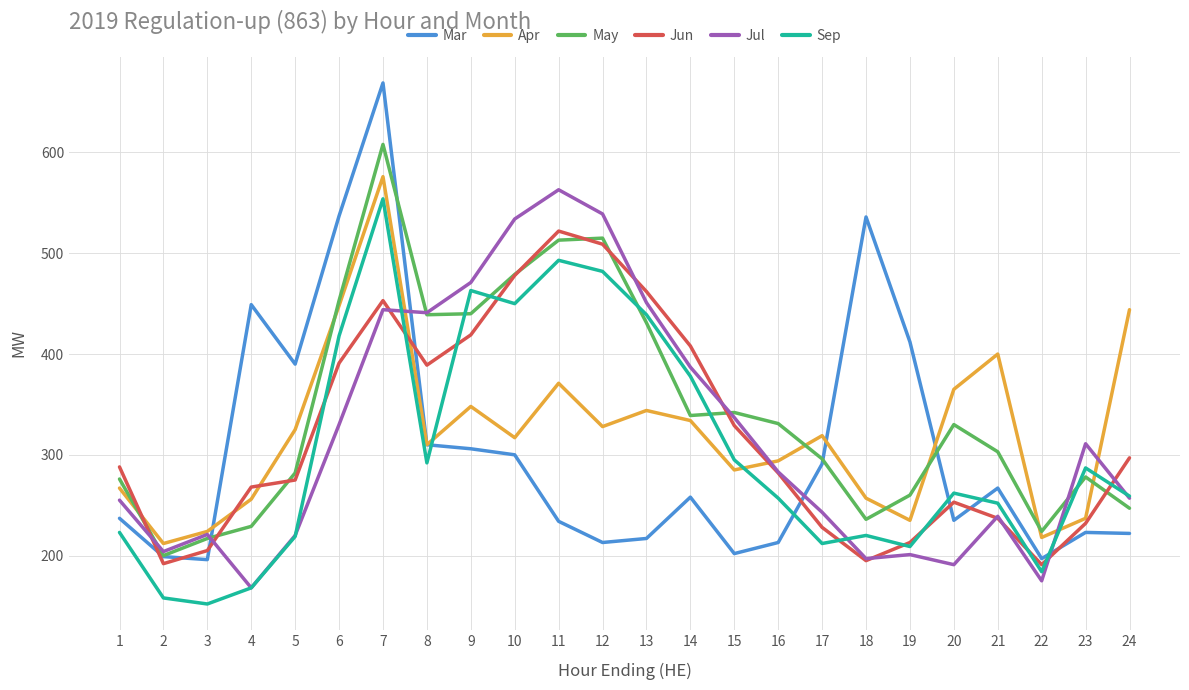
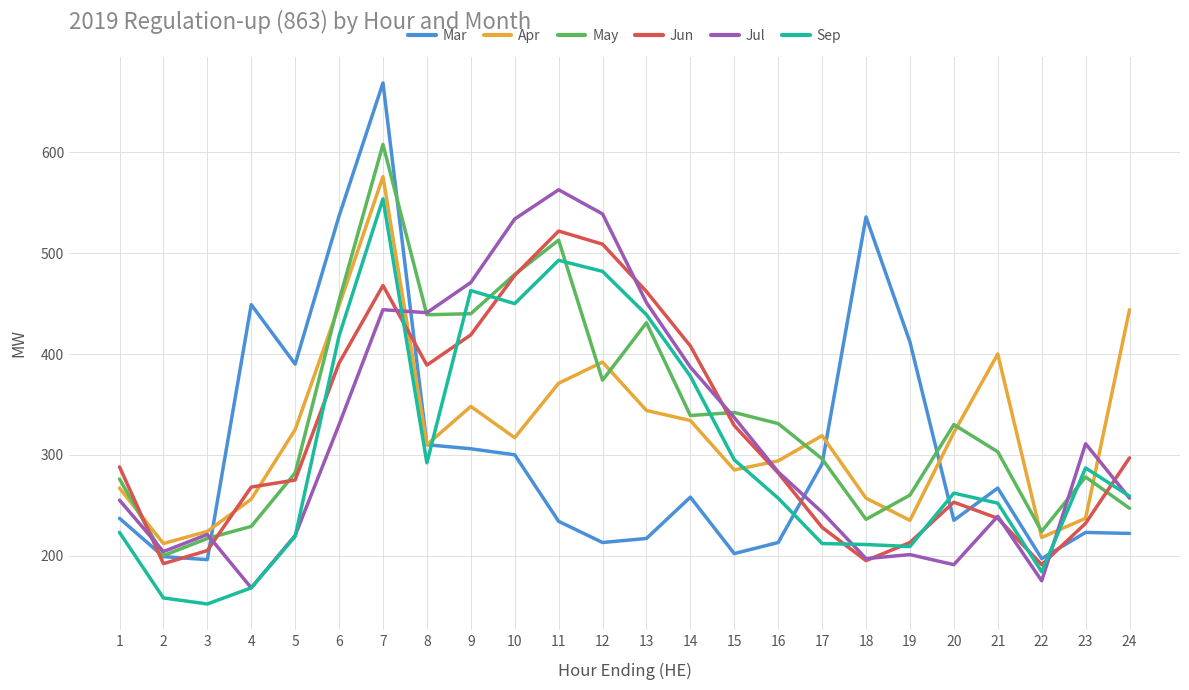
Jun, 7: 453 -> 468
Apr, 12: 328 -> 392
May, 12: 515 -> 374
Sep, 18: 220 -> 211
Apr, 20: 365 -> 322
